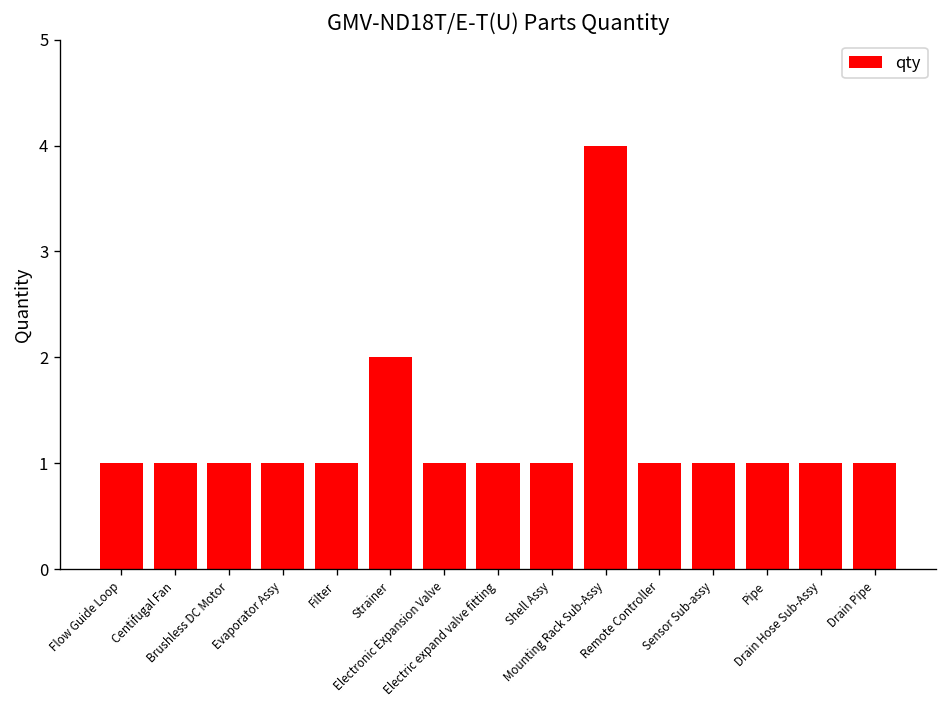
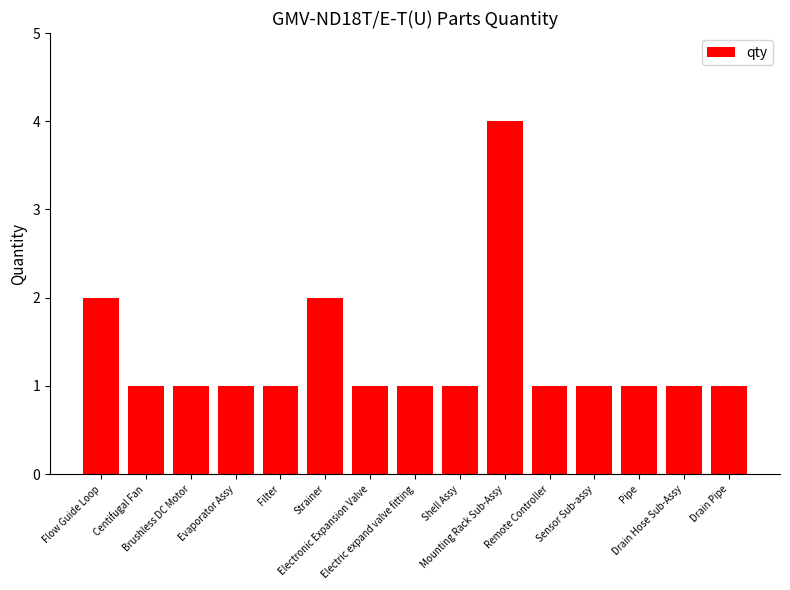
Flow Guide Loop: 1 -> 2
